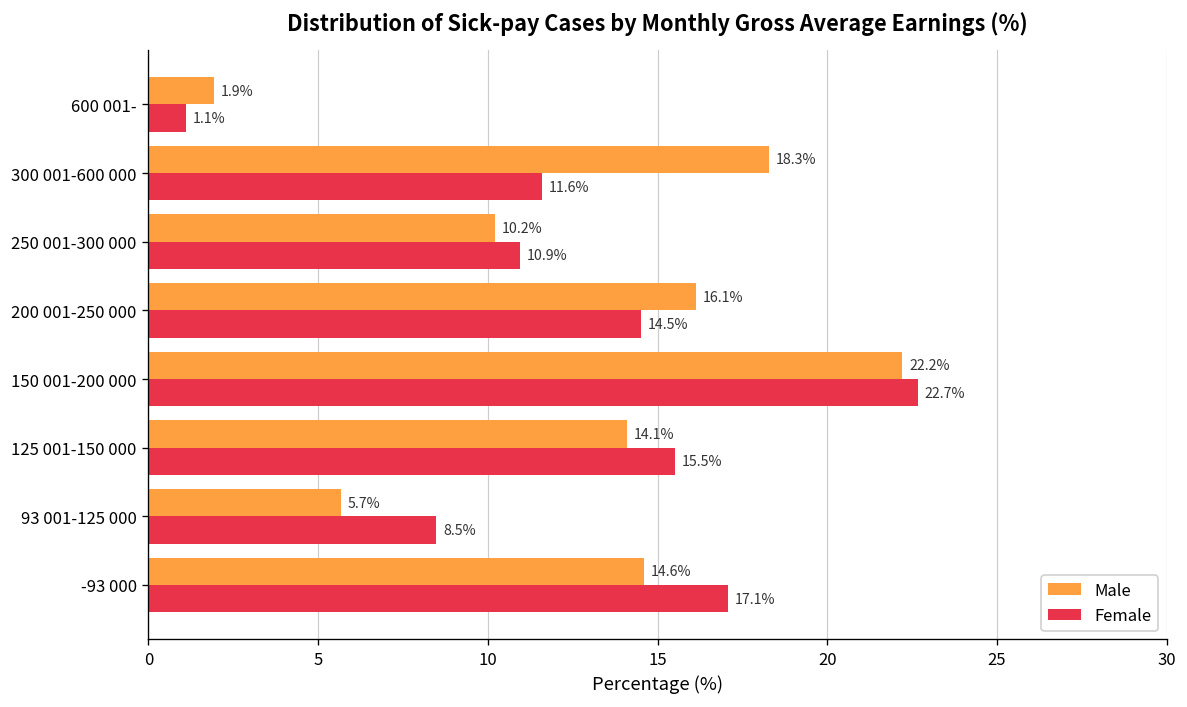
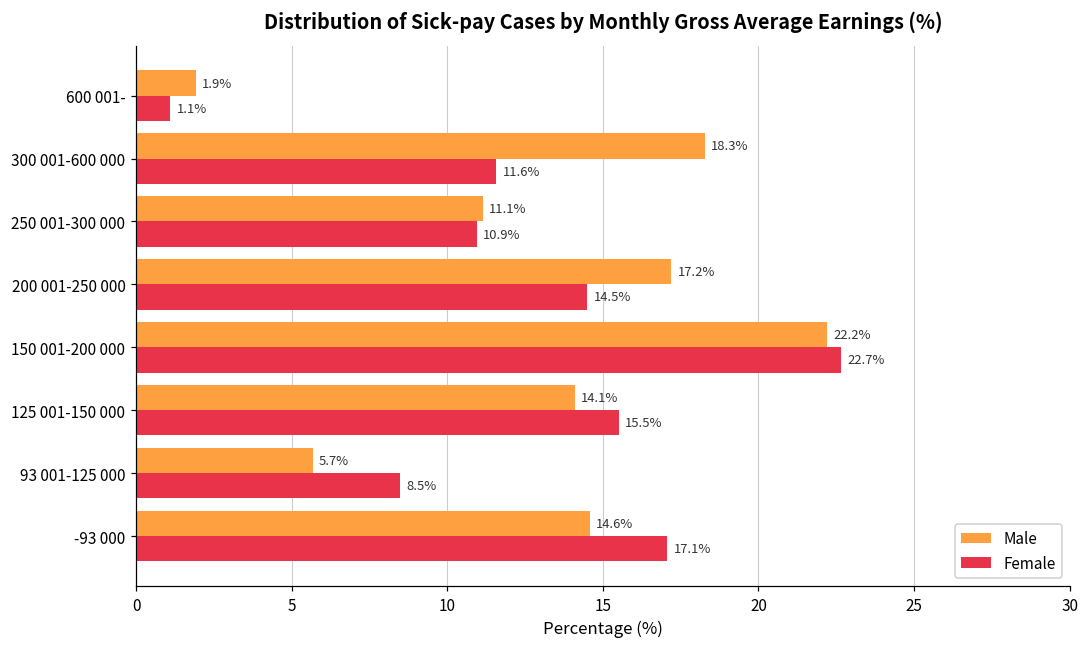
Male, 250 001-300 000: 10.2% -> 11.1%
Male, 200 001-250 000: 16.1% -> 17.2%
